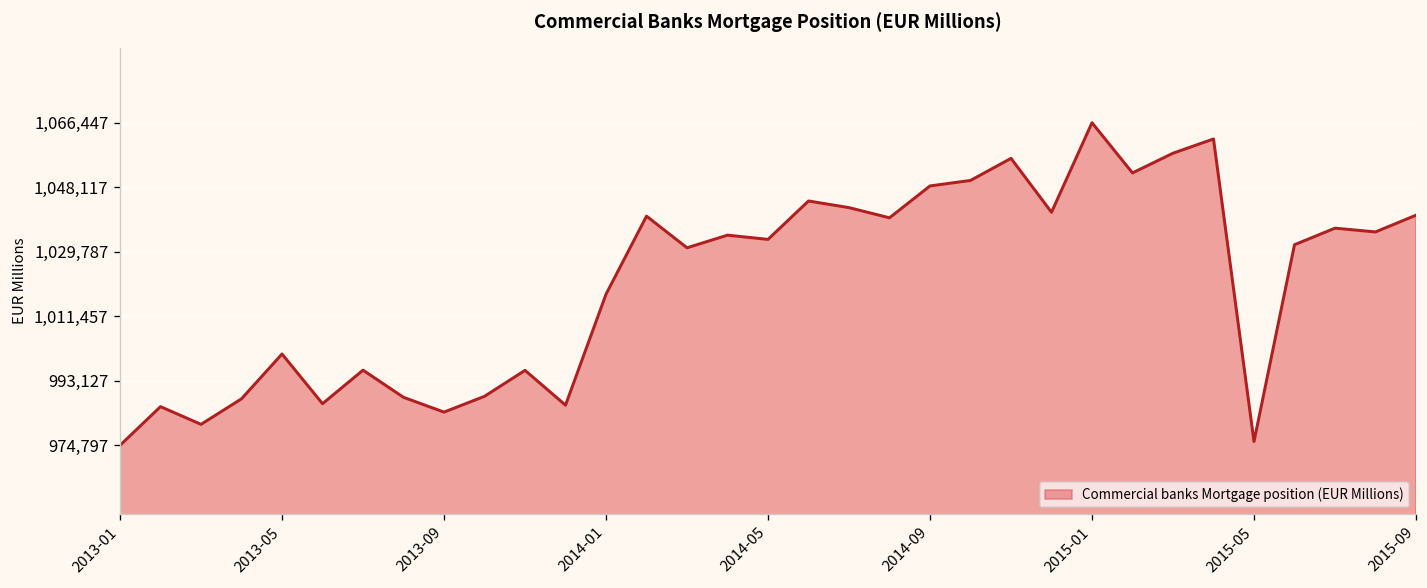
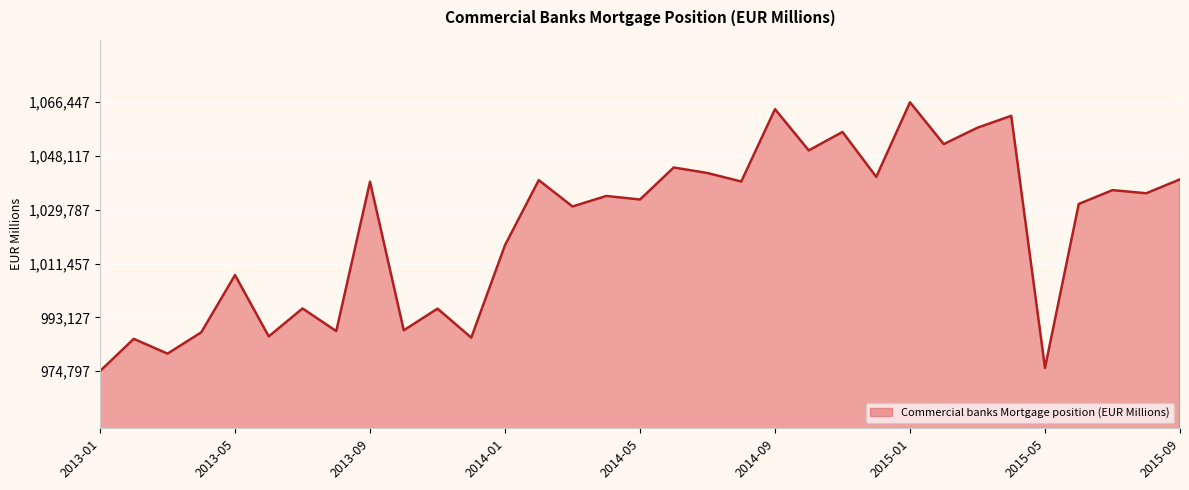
2013-05: 1,001,000 -> 1,008,000
2013-09: 984,000 -> 1,039,000
2014-09: 1,048,000 -> 1,064,000
